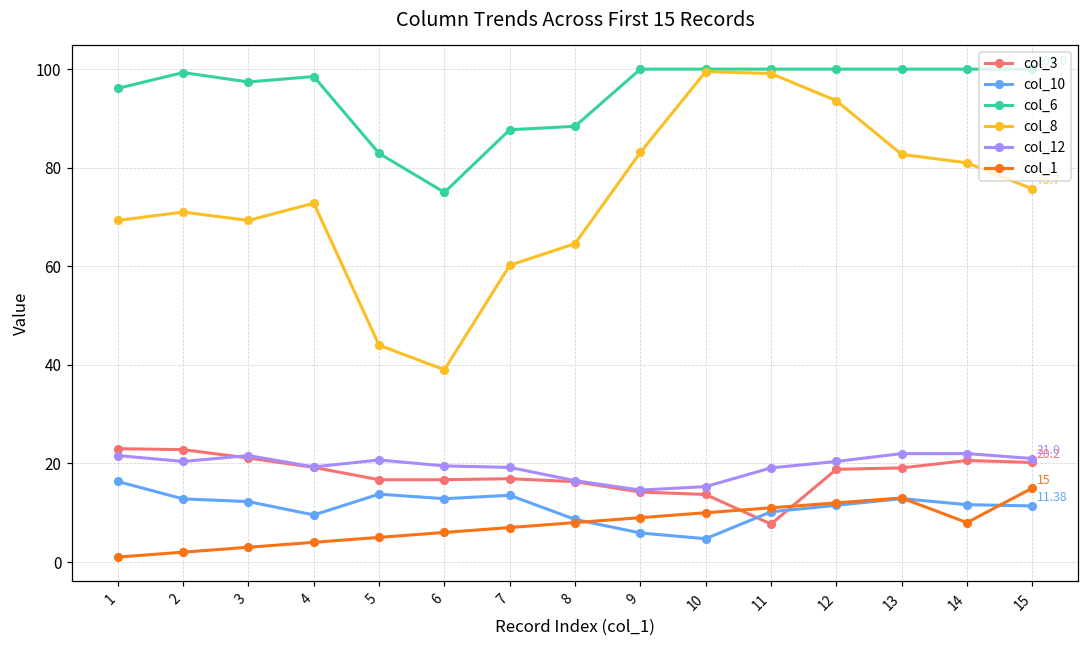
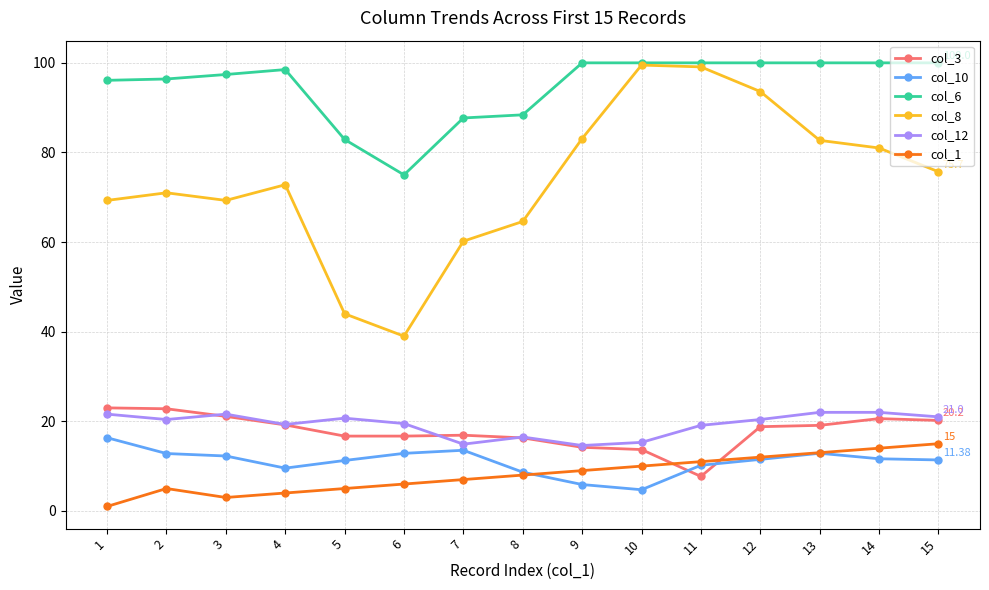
col_6, 2: 99 -> 96
col_1, 2: 2 -> 5
col_10, 5: 14 -> 11
col_12, 7: 19 -> 15
col_1, 14: 8 -> 14
